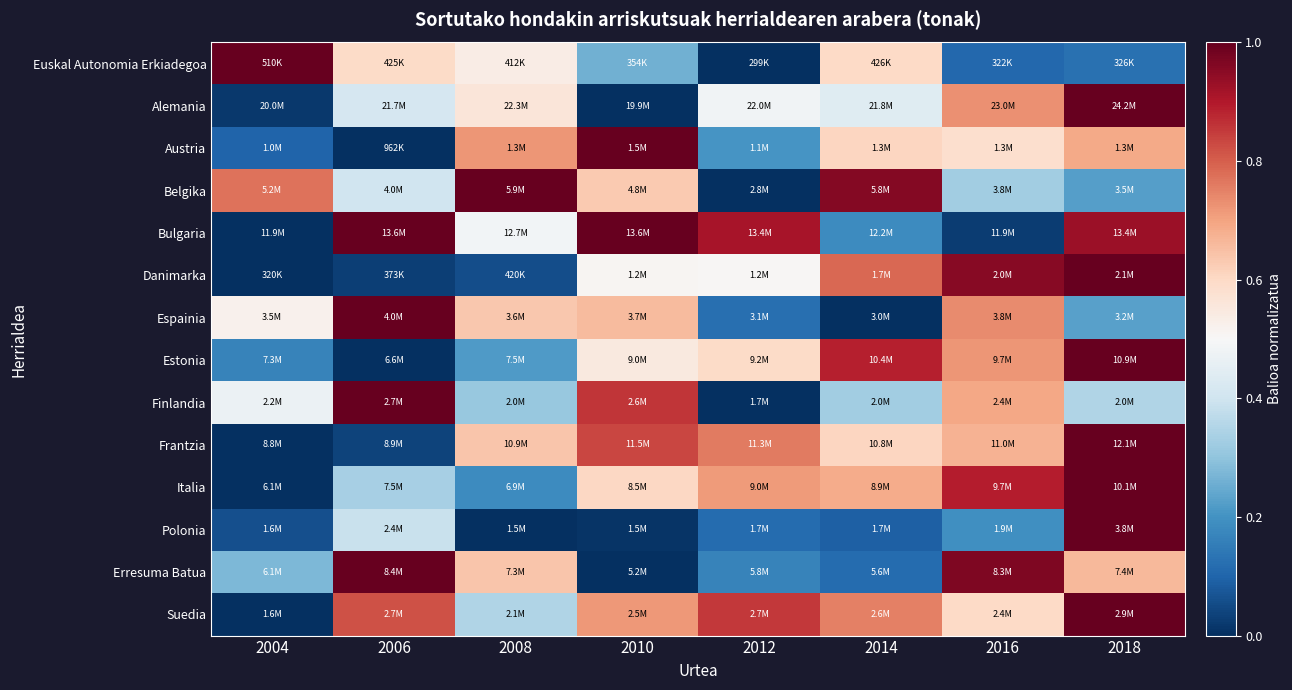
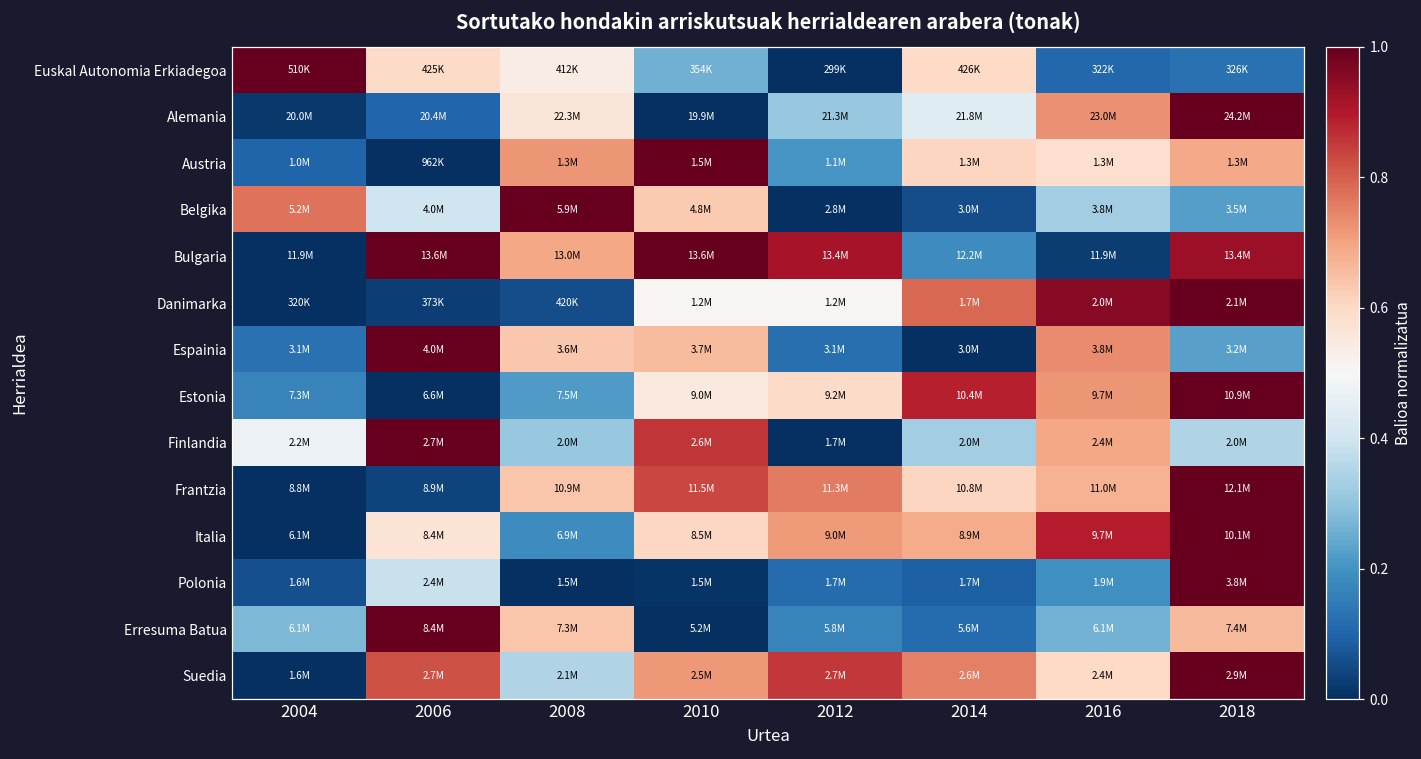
Alemania, 2006: 21.7M -> 20.4M
Alemania, 2012: 22.0M -> 21.3M
Belgika, 2014: 5.8M -> 3.0M
Bulgaria, 2008: 12.7M -> 13.0M
Espainia, 2004: 3.5M -> 3.1M
Italia, 2006: 7.5M -> 8.4M
Erresuma Batua, 2016: 8.3M -> 6.1M
